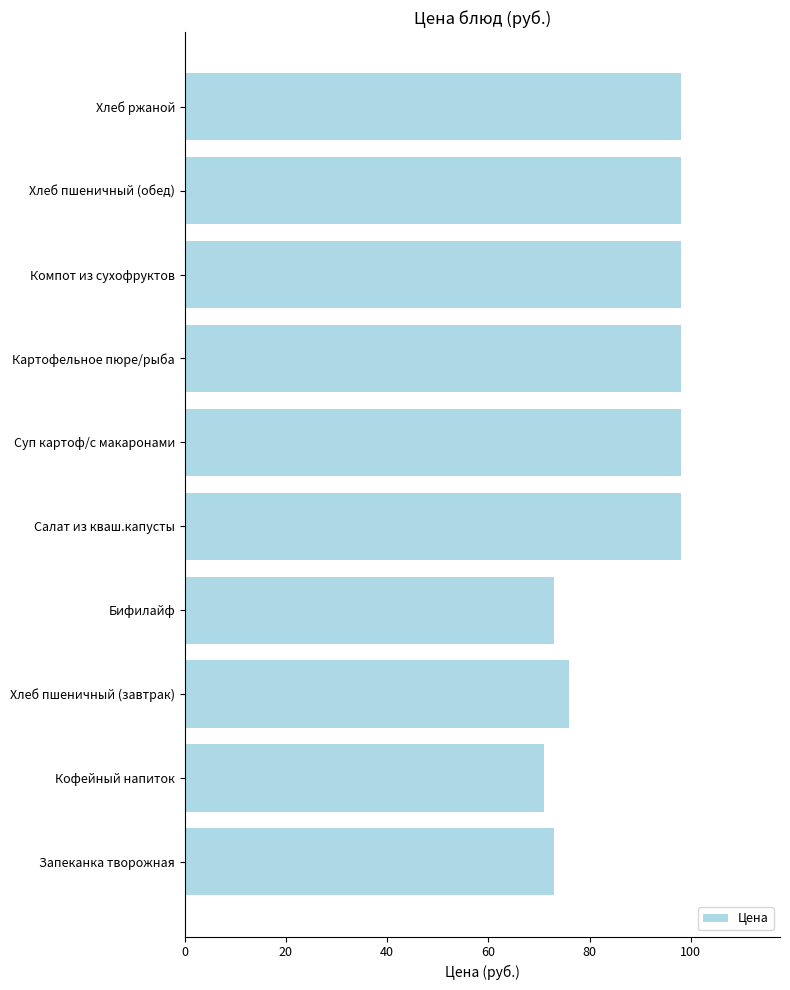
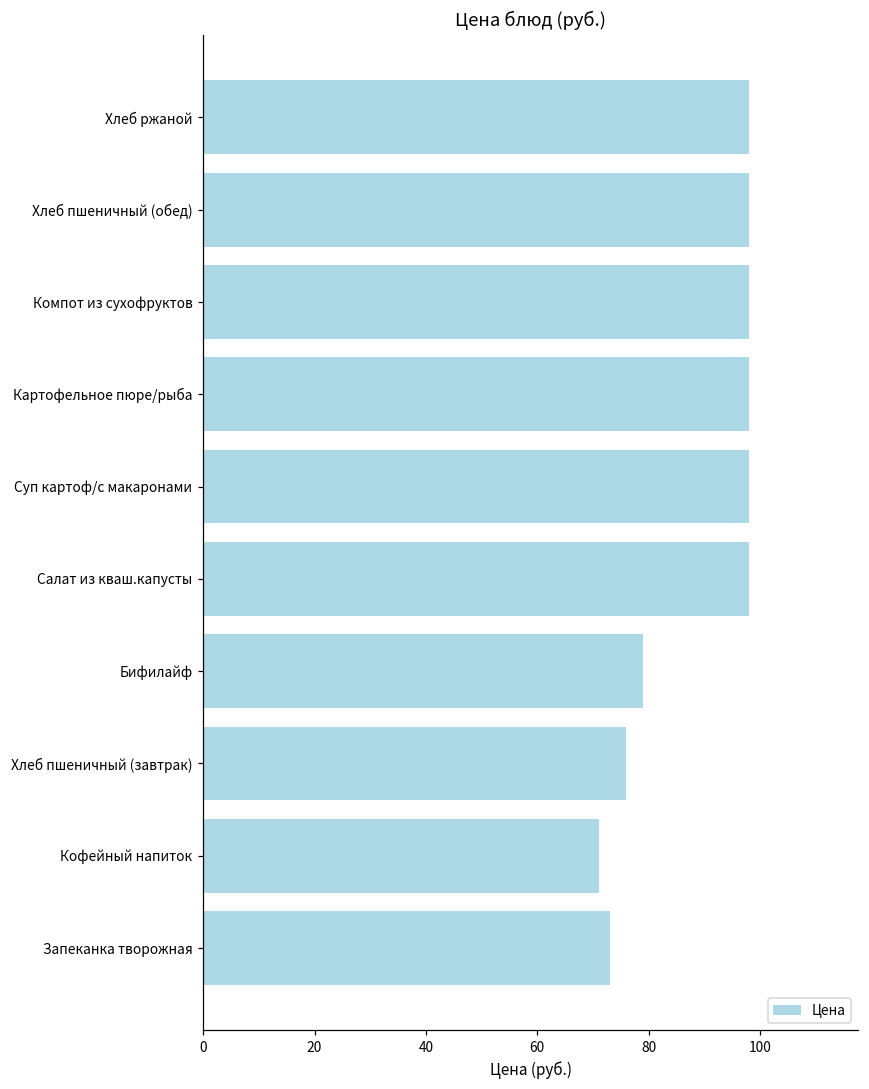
Бифилайф: 73 -> 79
